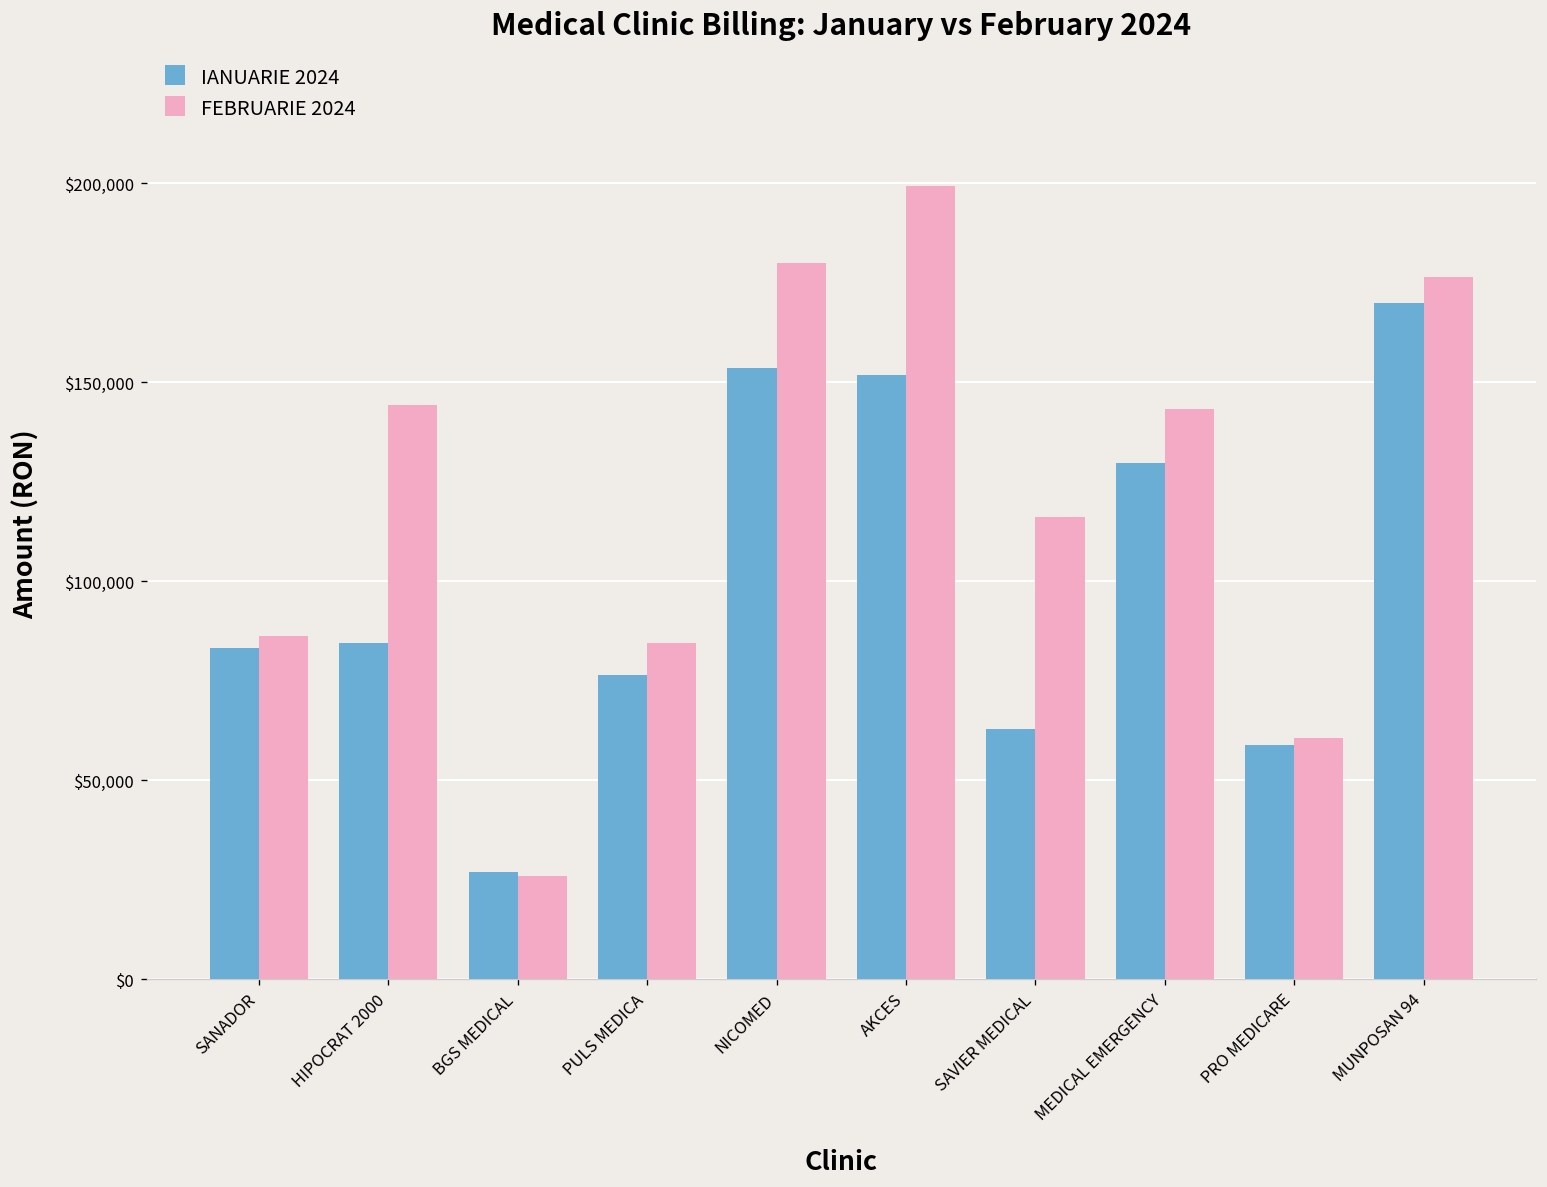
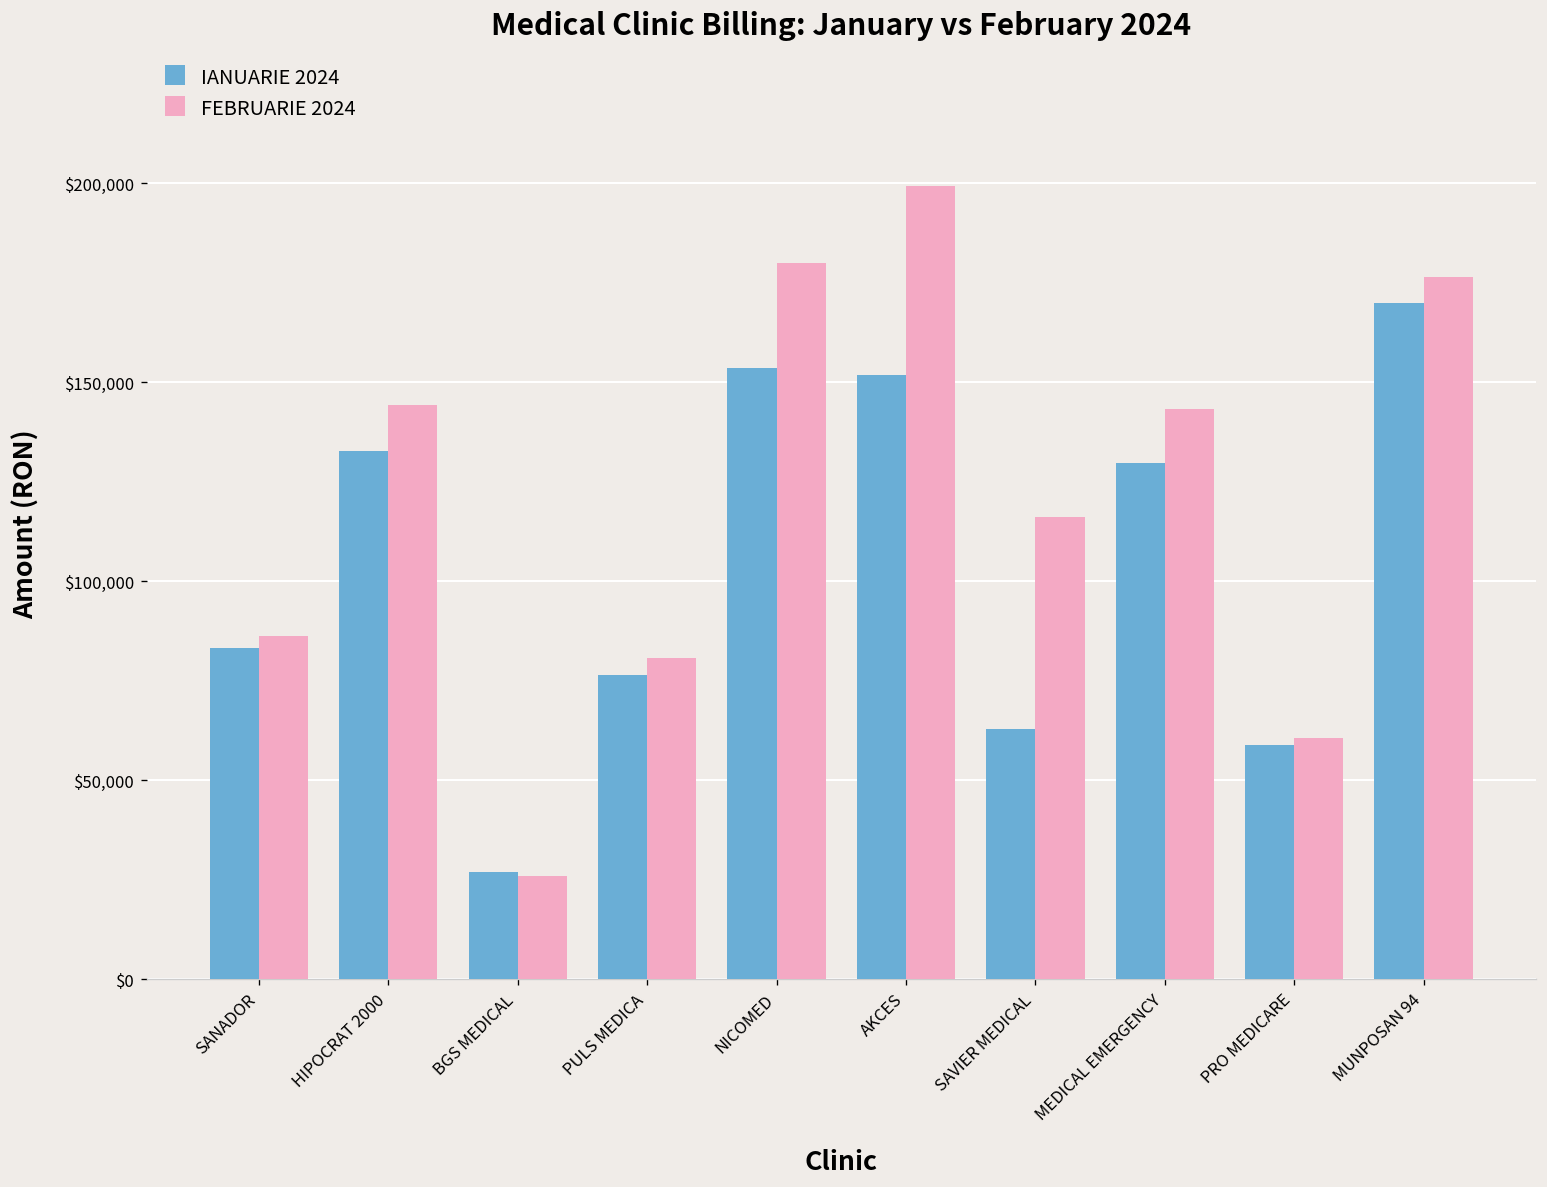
IANUARIE 2024, HIPOCRAT 2000: $85,000 -> $133,000
FEBRUARIE 2024, PULS MEDICA: $84,000 -> $81,000
